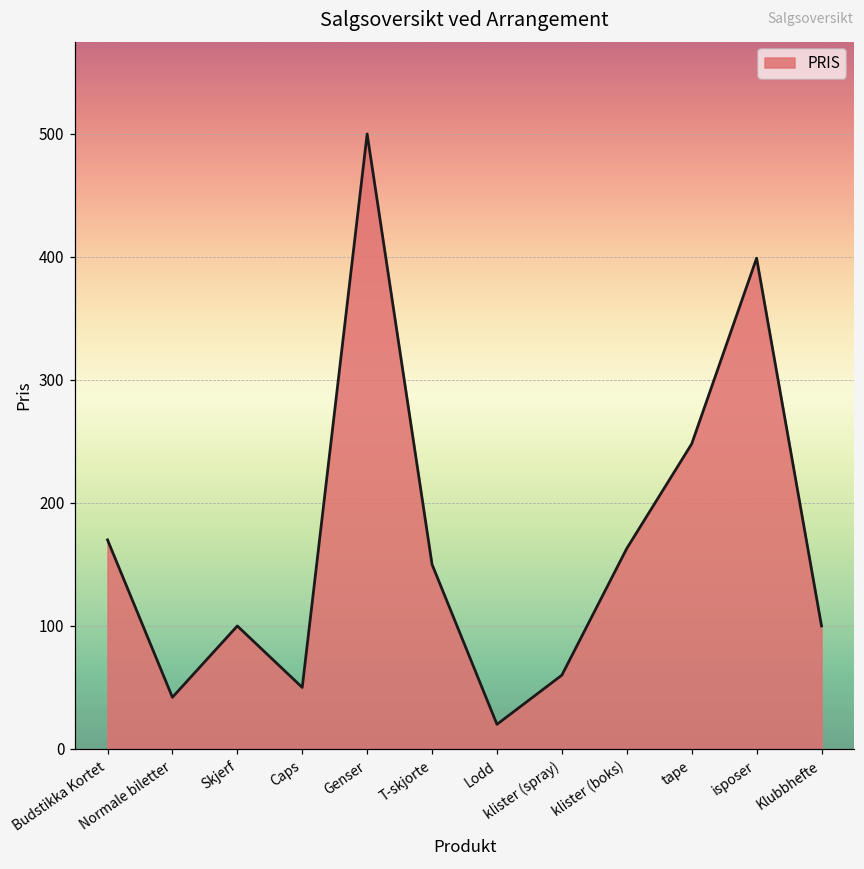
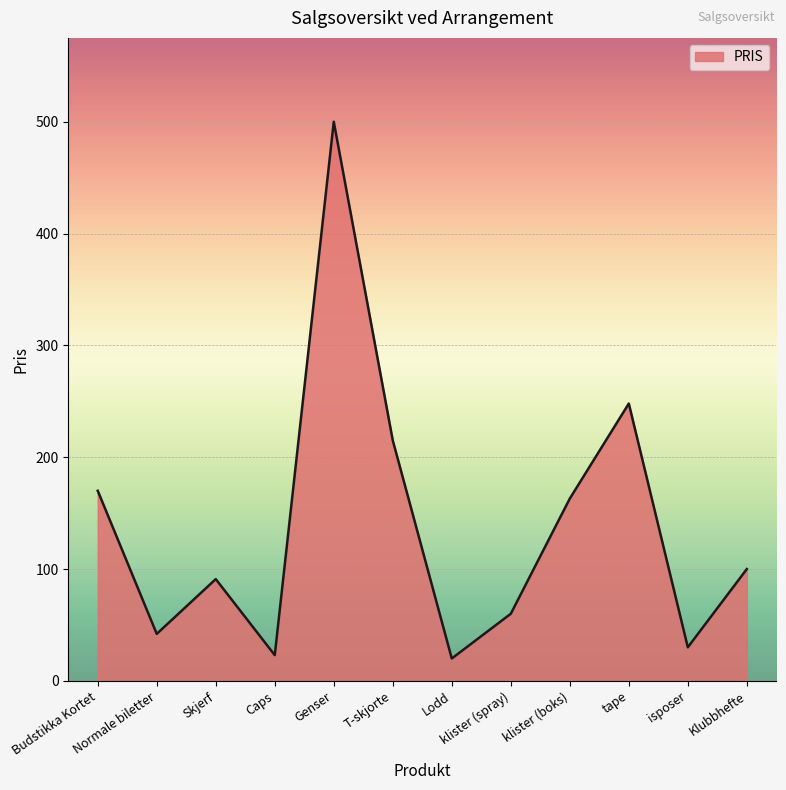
Skjerf: 100 -> 91
Caps: 50 -> 23
T-skjorte: 150 -> 215
isposer: 399 -> 30
